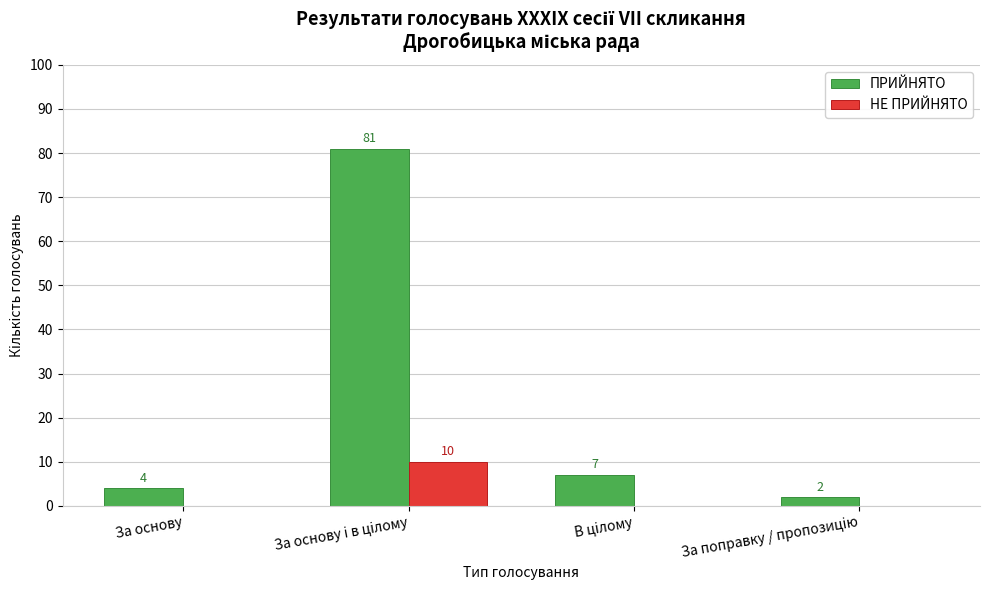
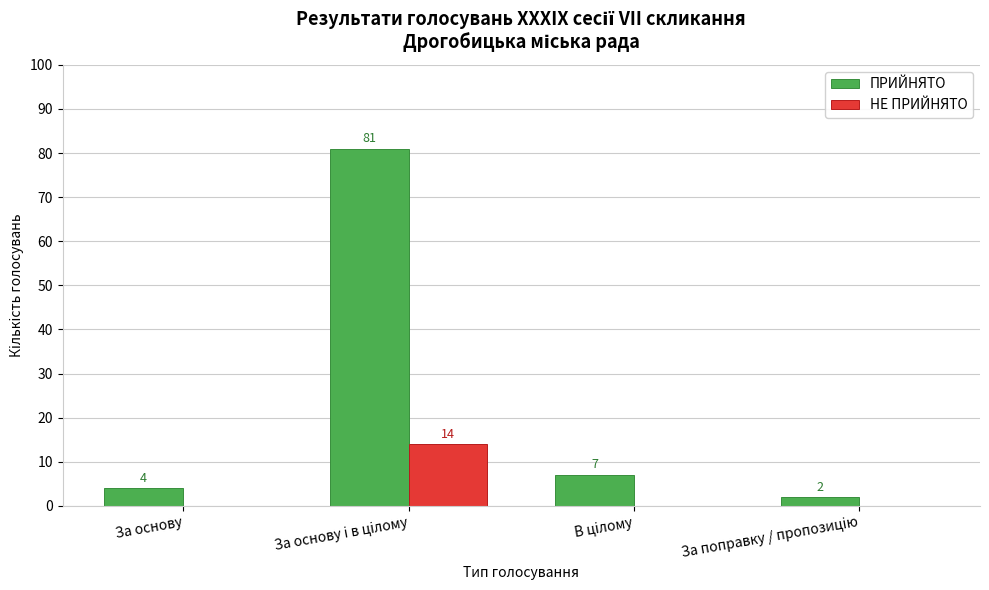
НЕ ПРИЙНЯТО, За основу і в цілому: 10 -> 14
